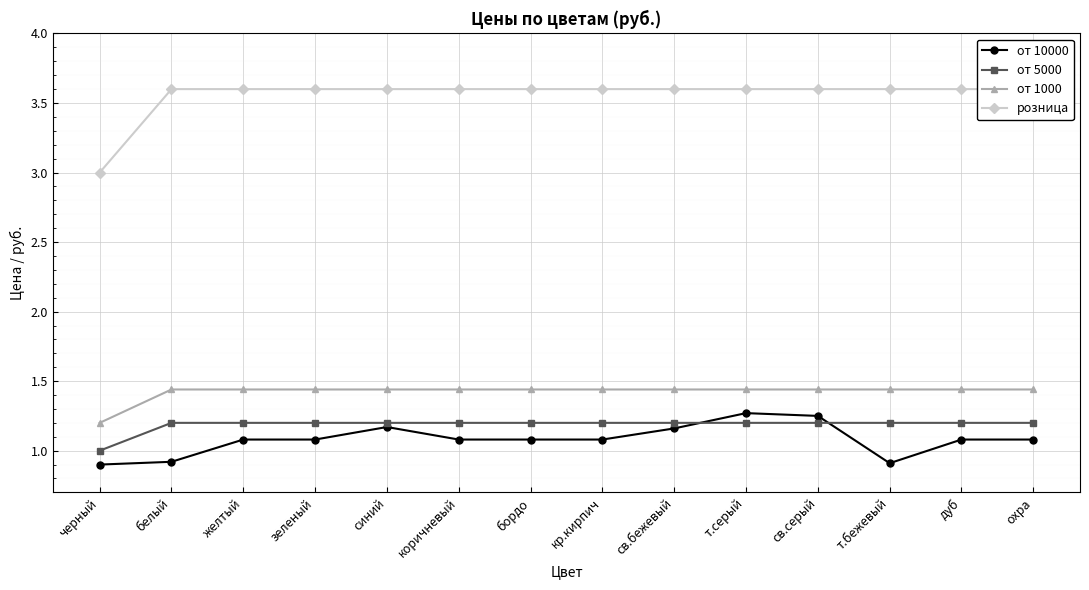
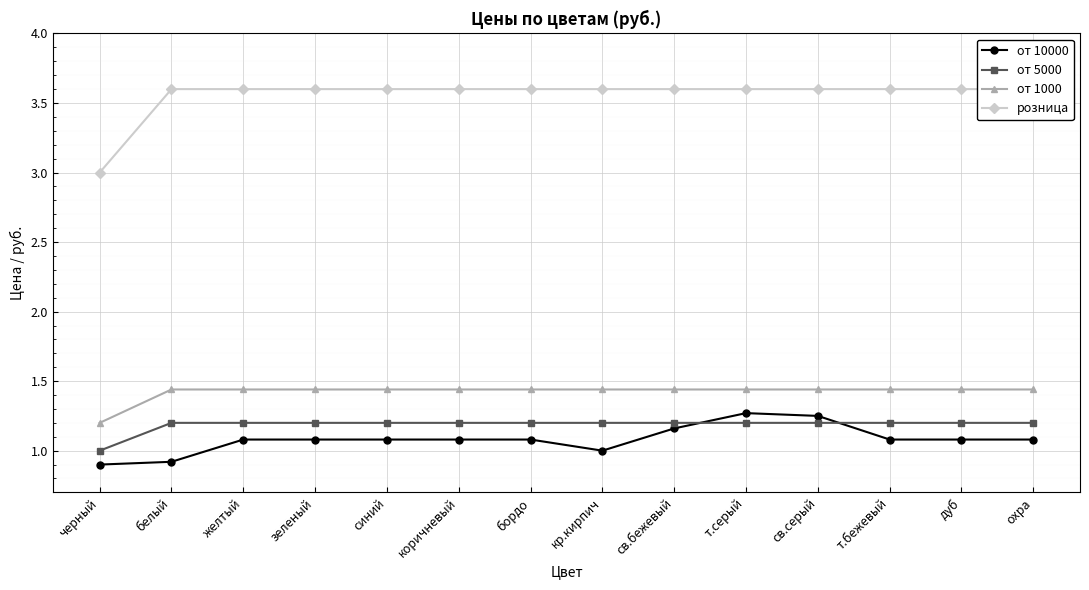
от 10000, синий: 1.17 -> 1.08
от 10000, кр.кирпич: 1.08 -> 1.00
от 10000, т.бежевый: 0.91 -> 1.08
